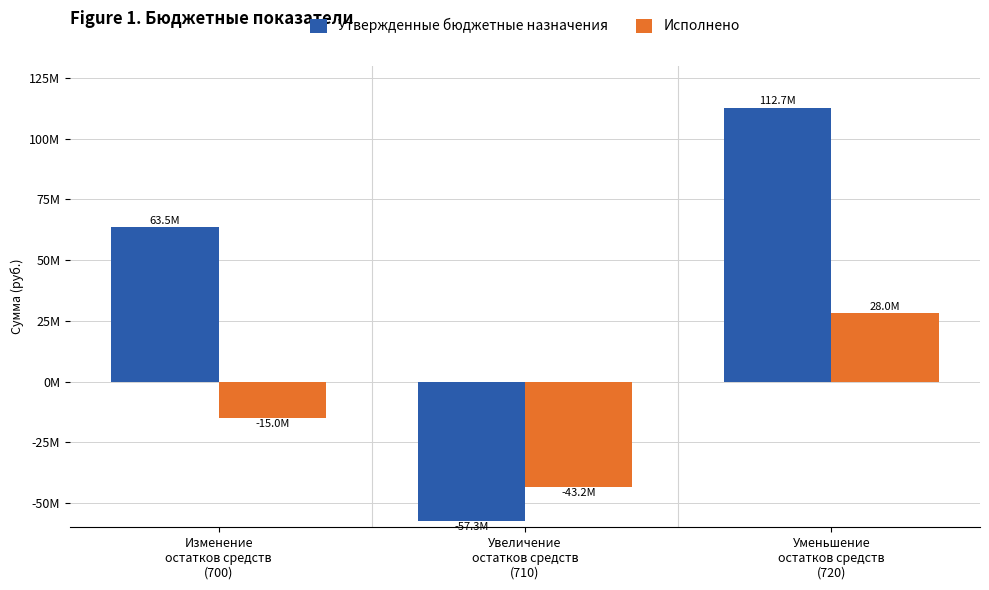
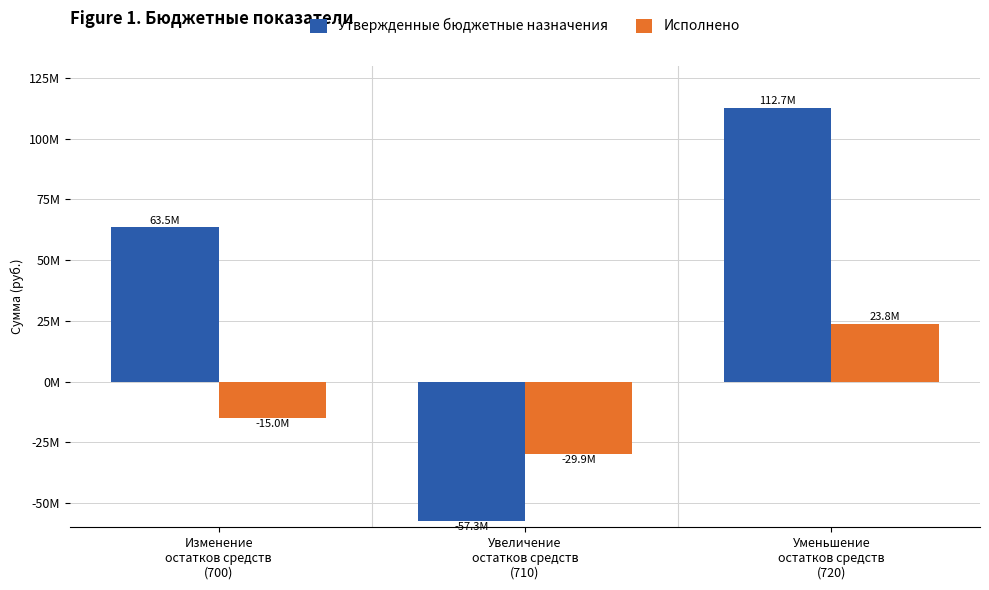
Исполнено, Увеличение остатков средств (710): -43.2M -> -29.9M
Исполнено, Уменьшение остатков средств (720): 28.0M -> 23.8M
